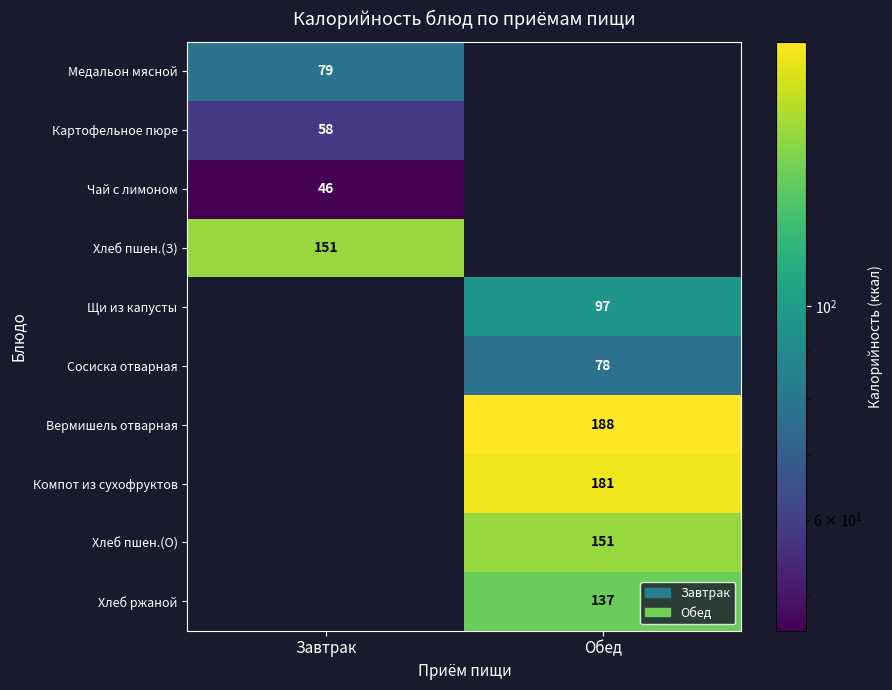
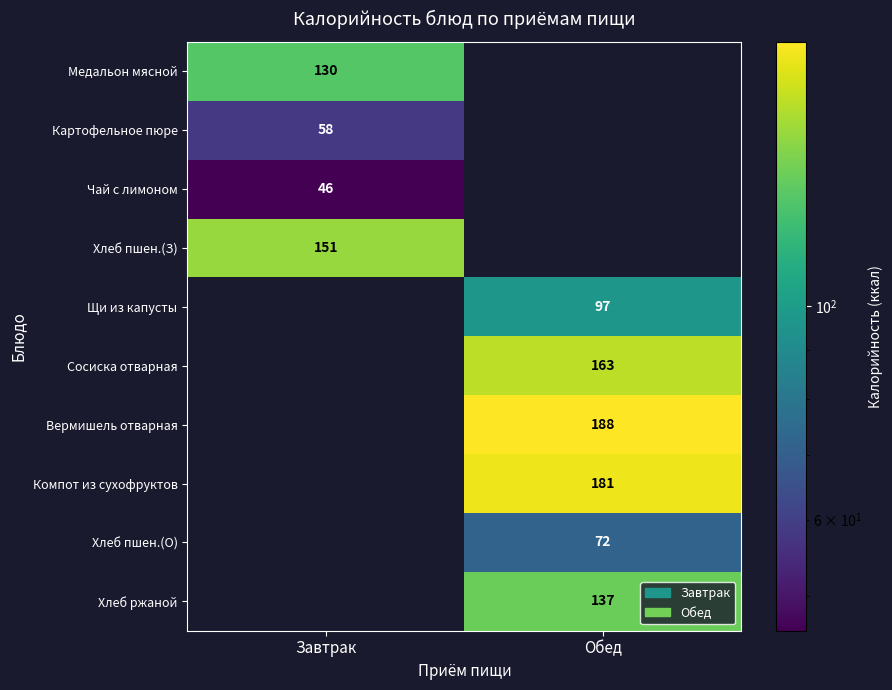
Медальон мясной, Завтрак: 79 -> 130
Сосиска отварная, Обед: 78 -> 163
Хлеб пшен.(О), Обед: 151 -> 72
